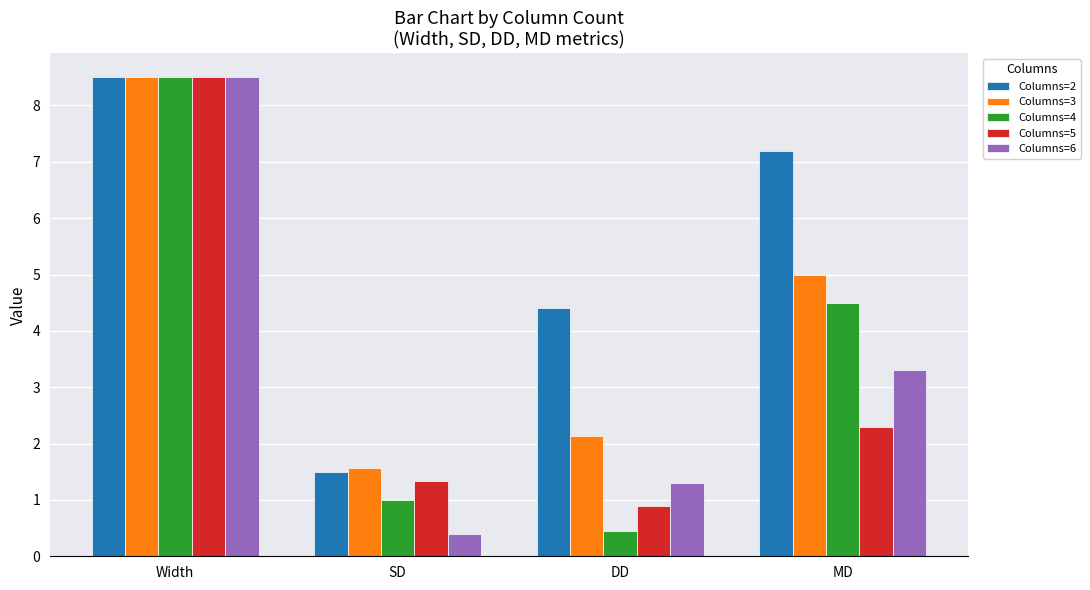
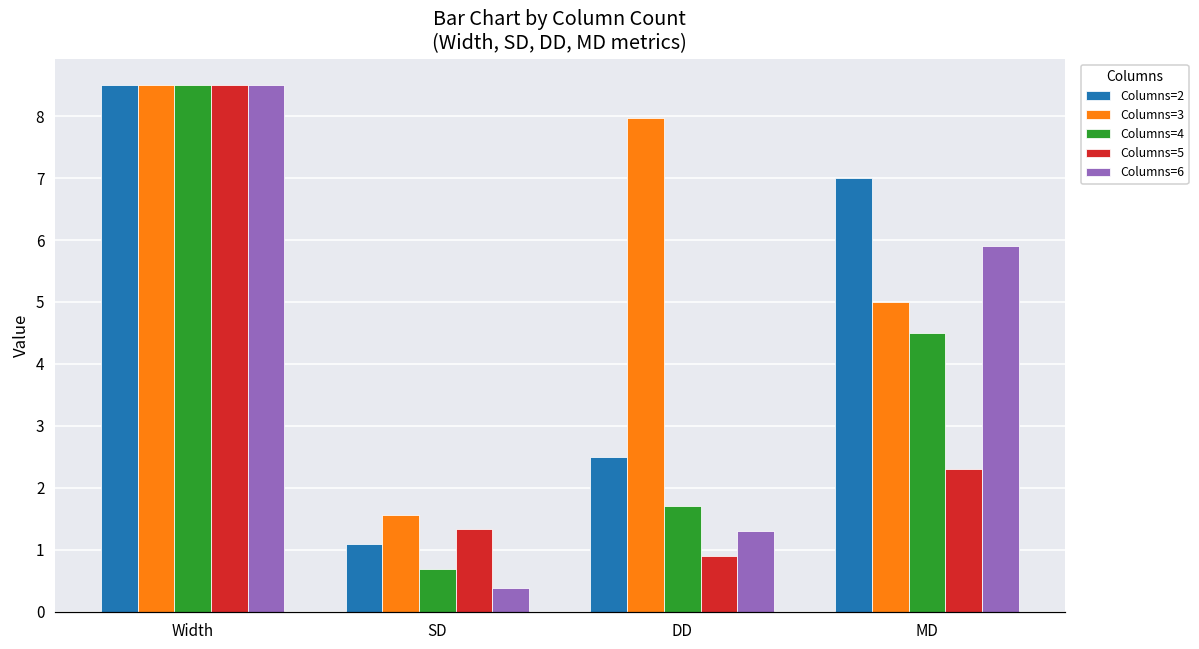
Columns=2, SD: 1.5 -> 1.1
Columns=4, SD: 1.0 -> 0.7
Columns=2, DD: 4.4 -> 2.5
Columns=3, DD: 2.1 -> 8.0
Columns=4, DD: 0.5 -> 1.7
Columns=2, MD: 7.2 -> 7.0
Columns=6, MD: 3.3 -> 5.9
